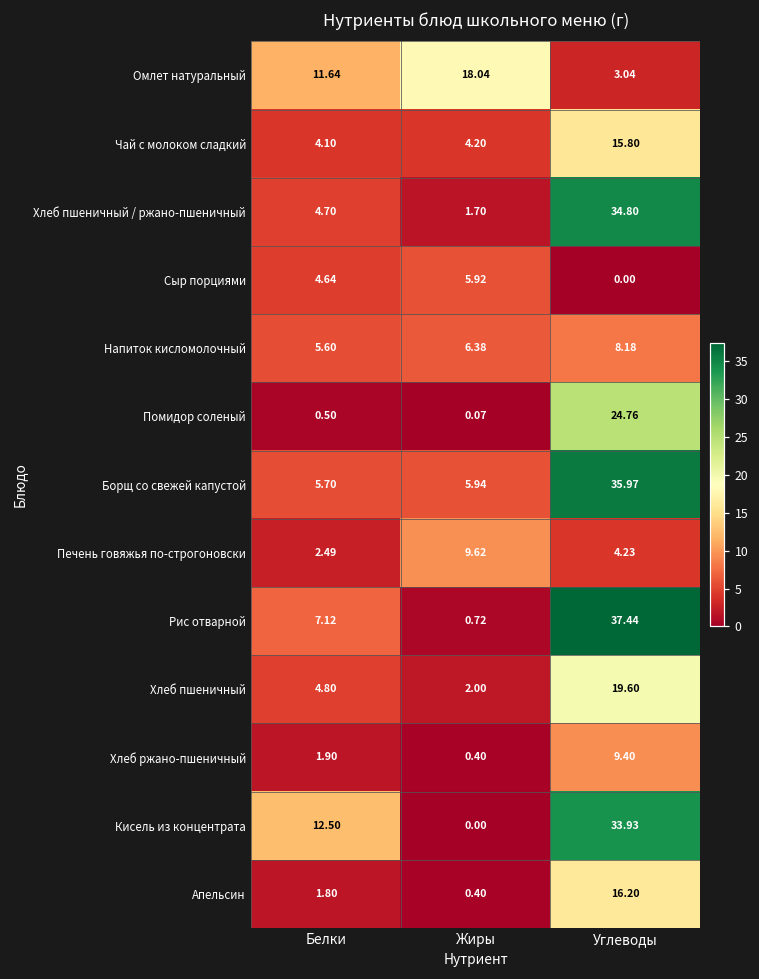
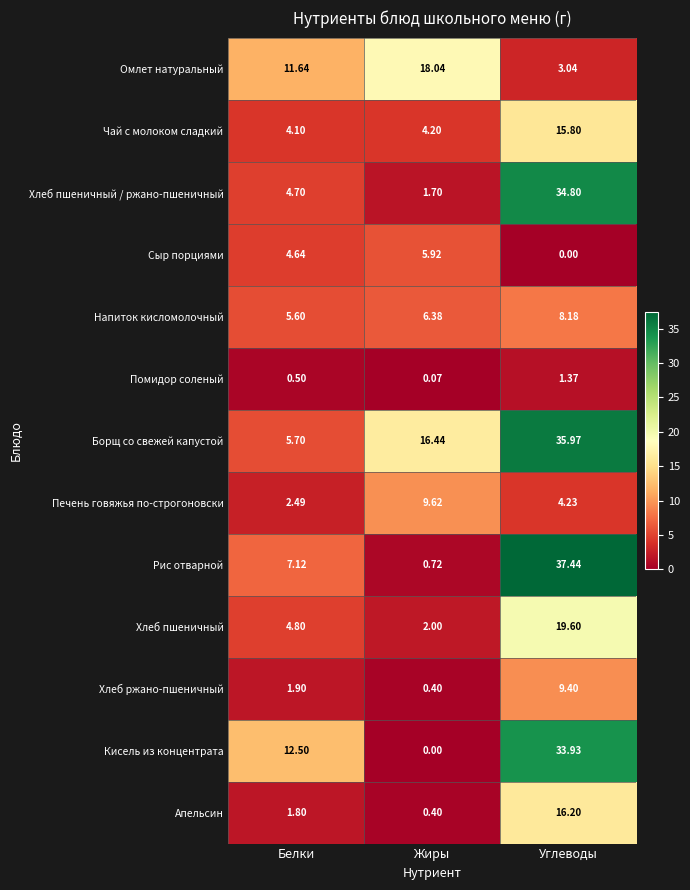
Помидор соленый, Углеводы: 24.76 -> 1.37
Борщ со свежей капустой, Жиры: 5.94 -> 16.44
